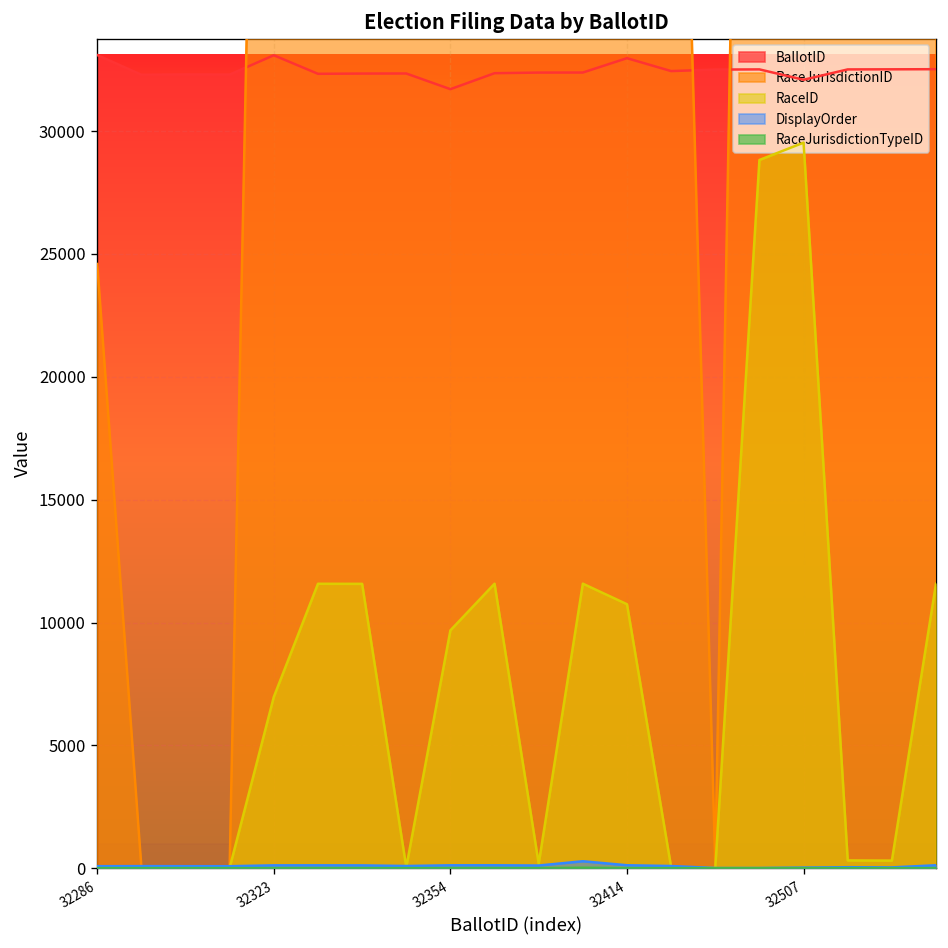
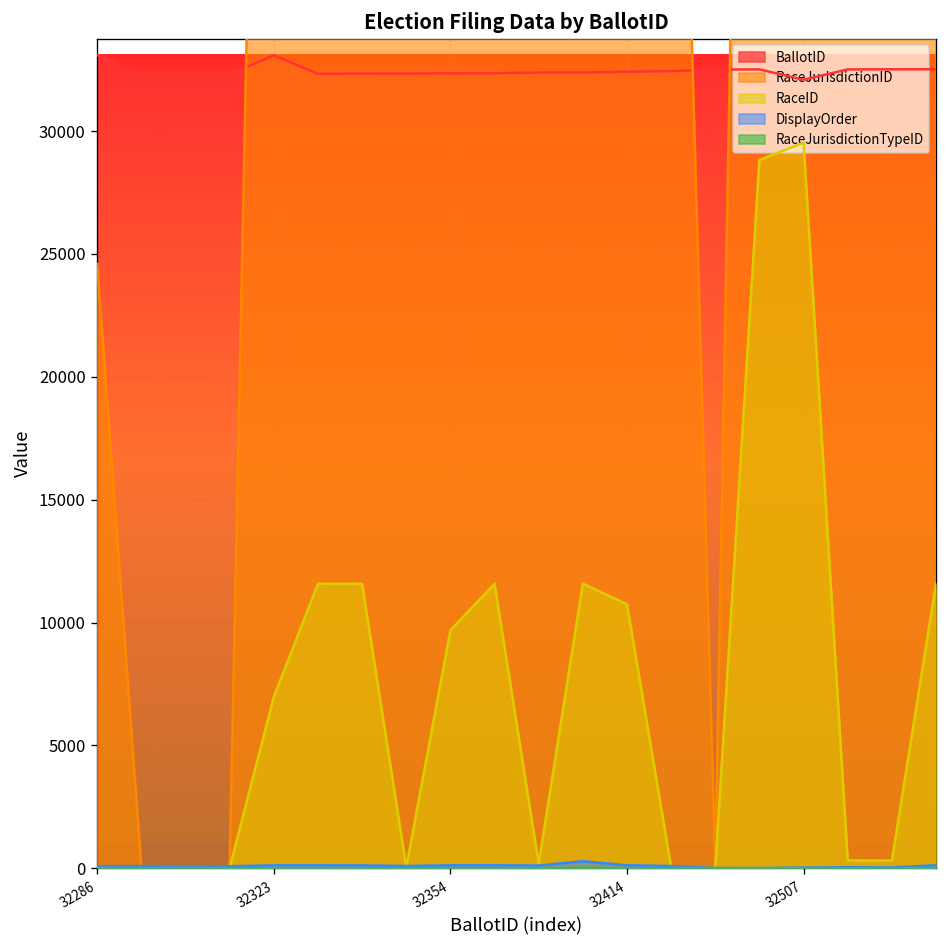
BallotID, 32354: 31700 -> 32400
BallotID, 32414: 33000 -> 32400
